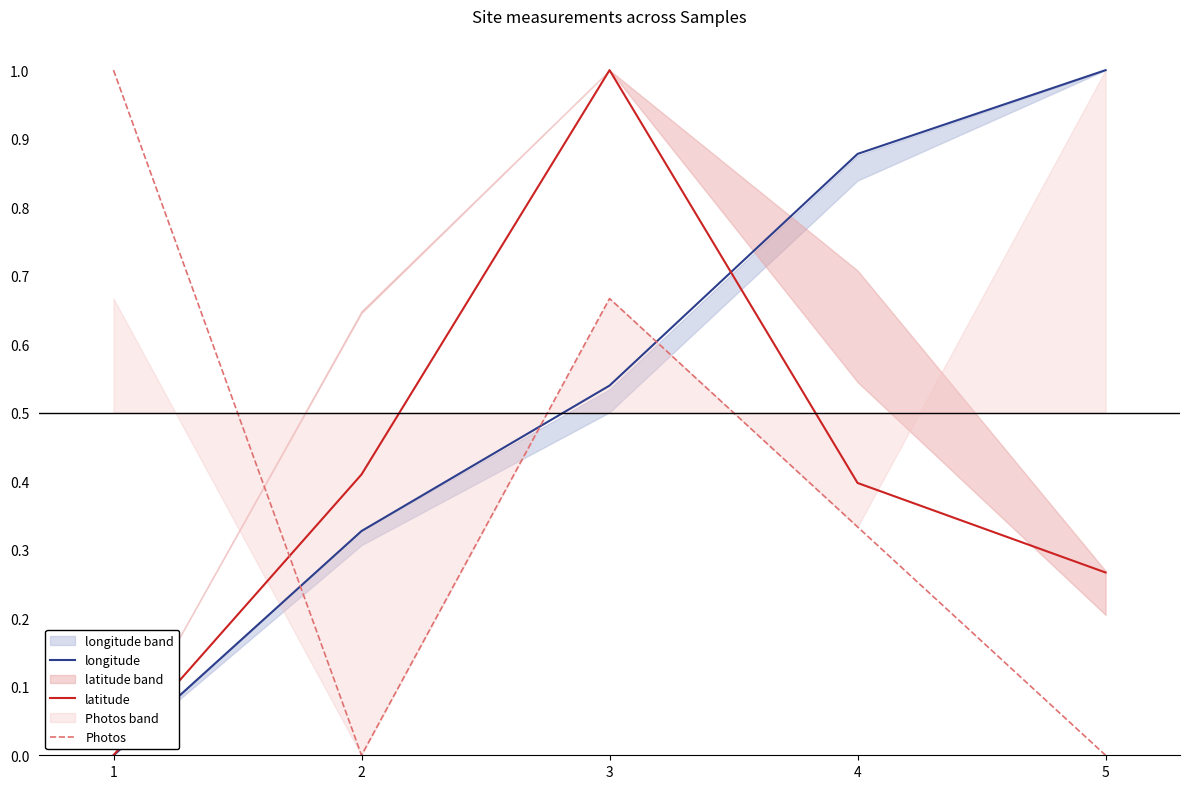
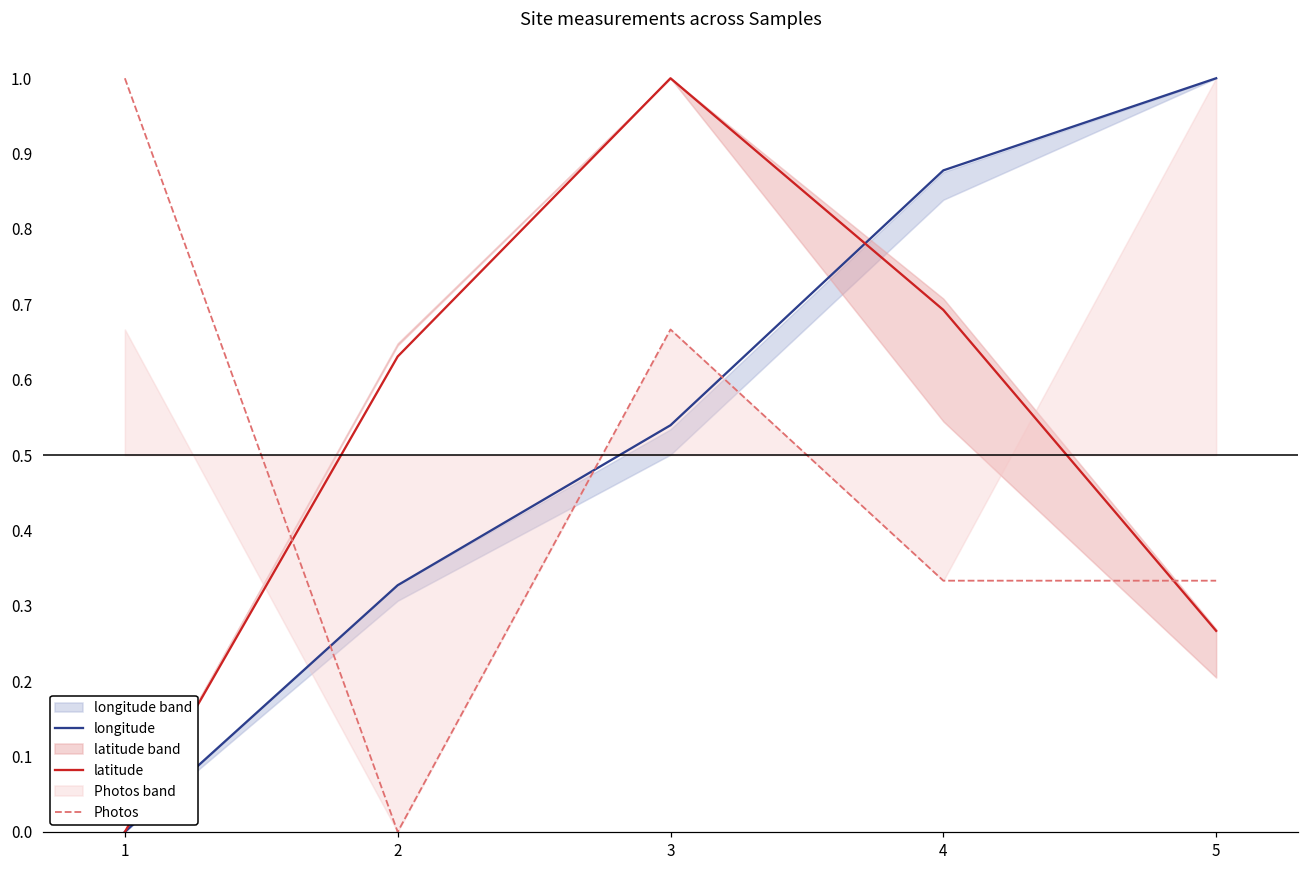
latitude, 2: 0.41 -> 0.63
latitude, 4: 0.40 -> 0.69
Photos, 5: 0.00 -> 0.33
